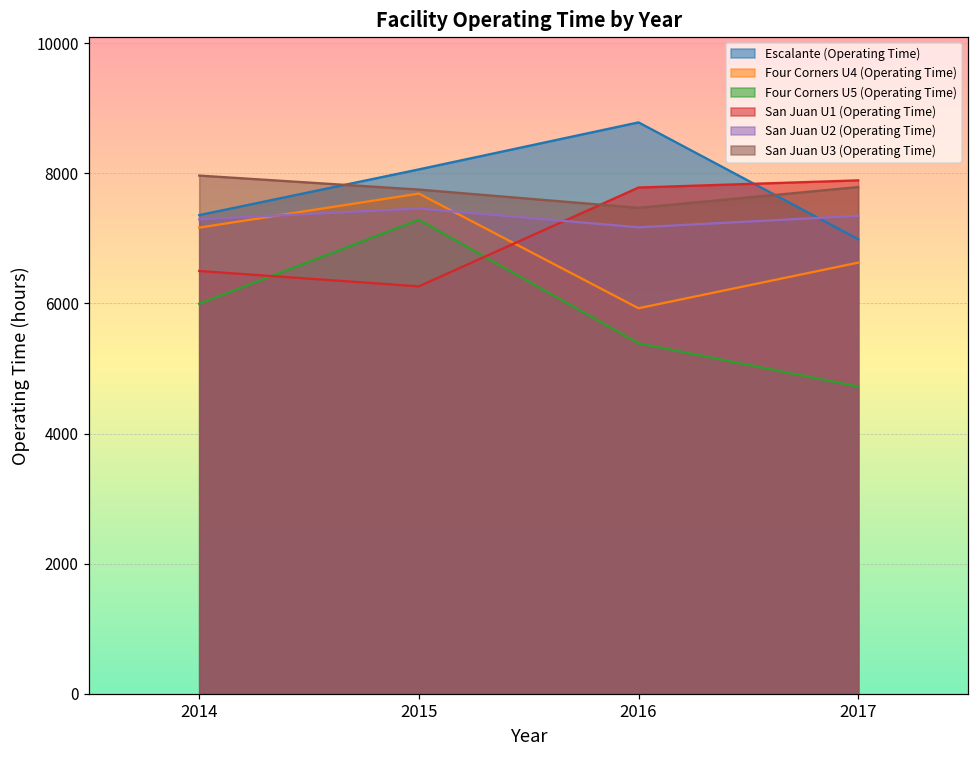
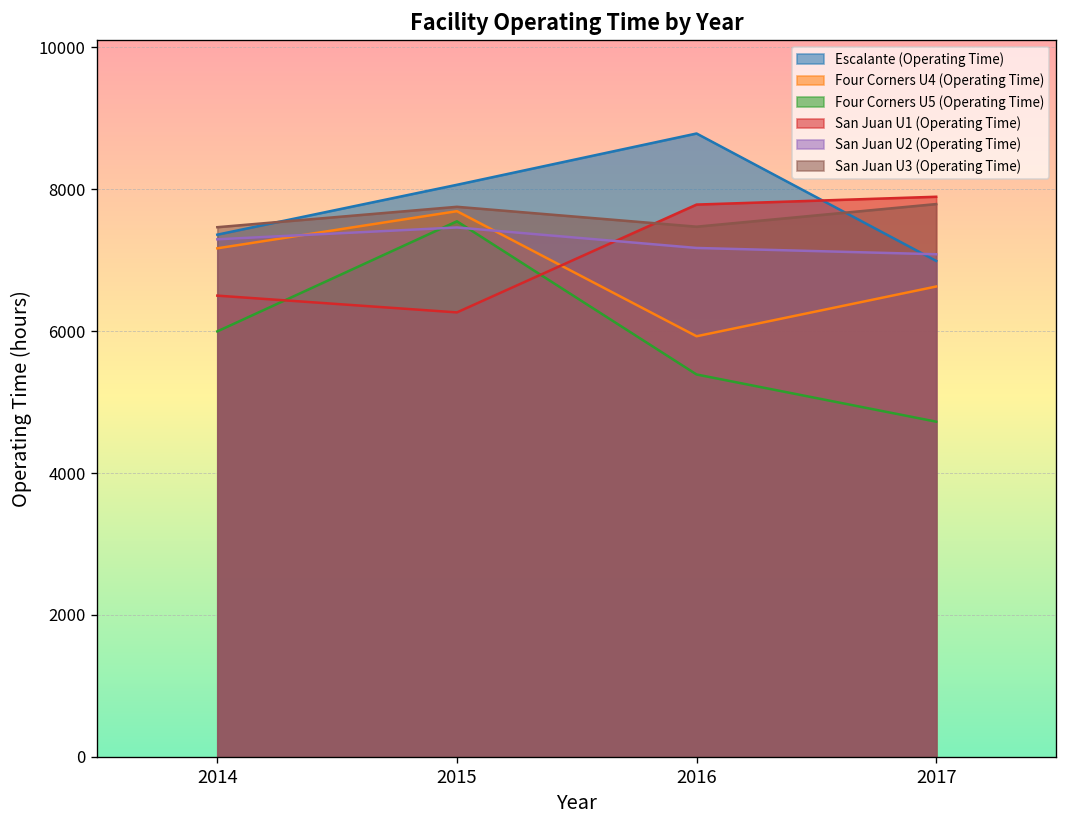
San Juan U3 (Operating Time), 2014: 8000 -> 7500
Four Corners U5 (Operating Time), 2015: 7300 -> 7500
San Juan U2 (Operating Time), 2017: 7300 -> 7100
